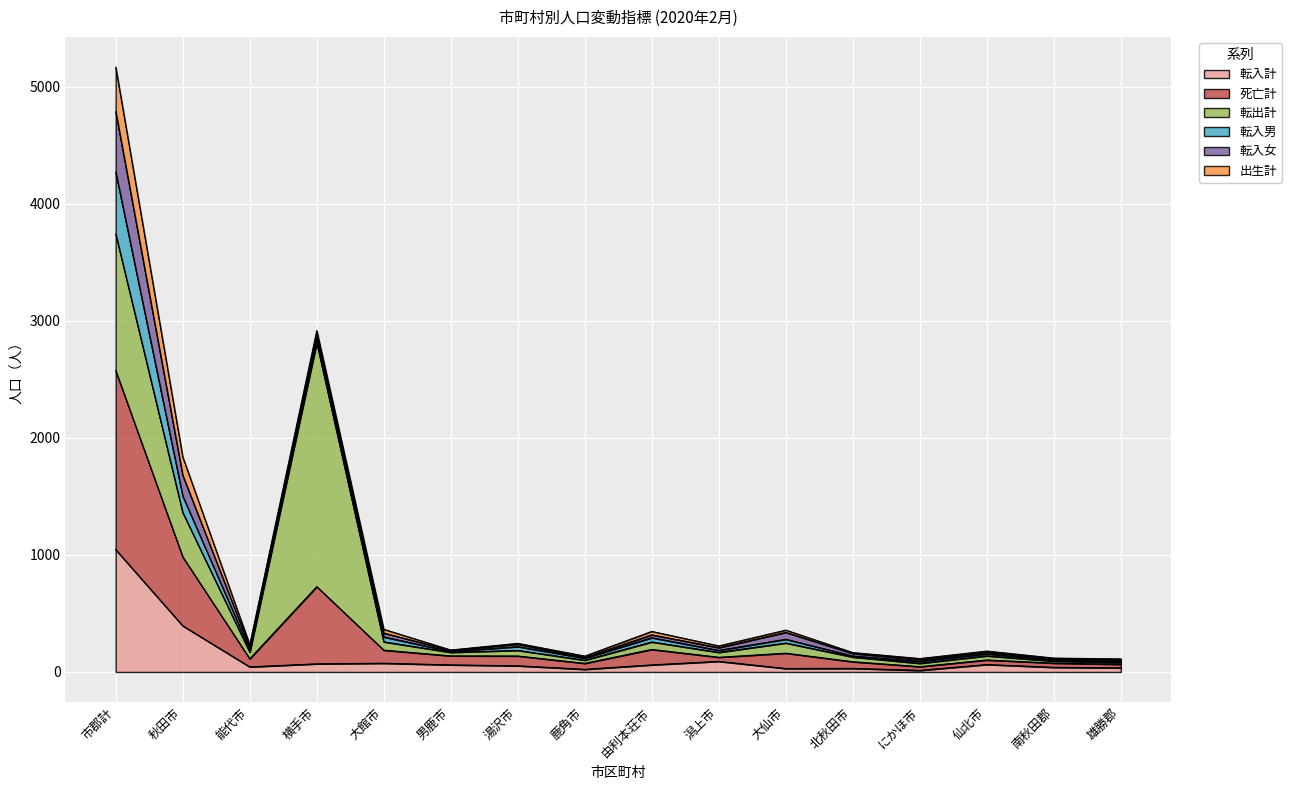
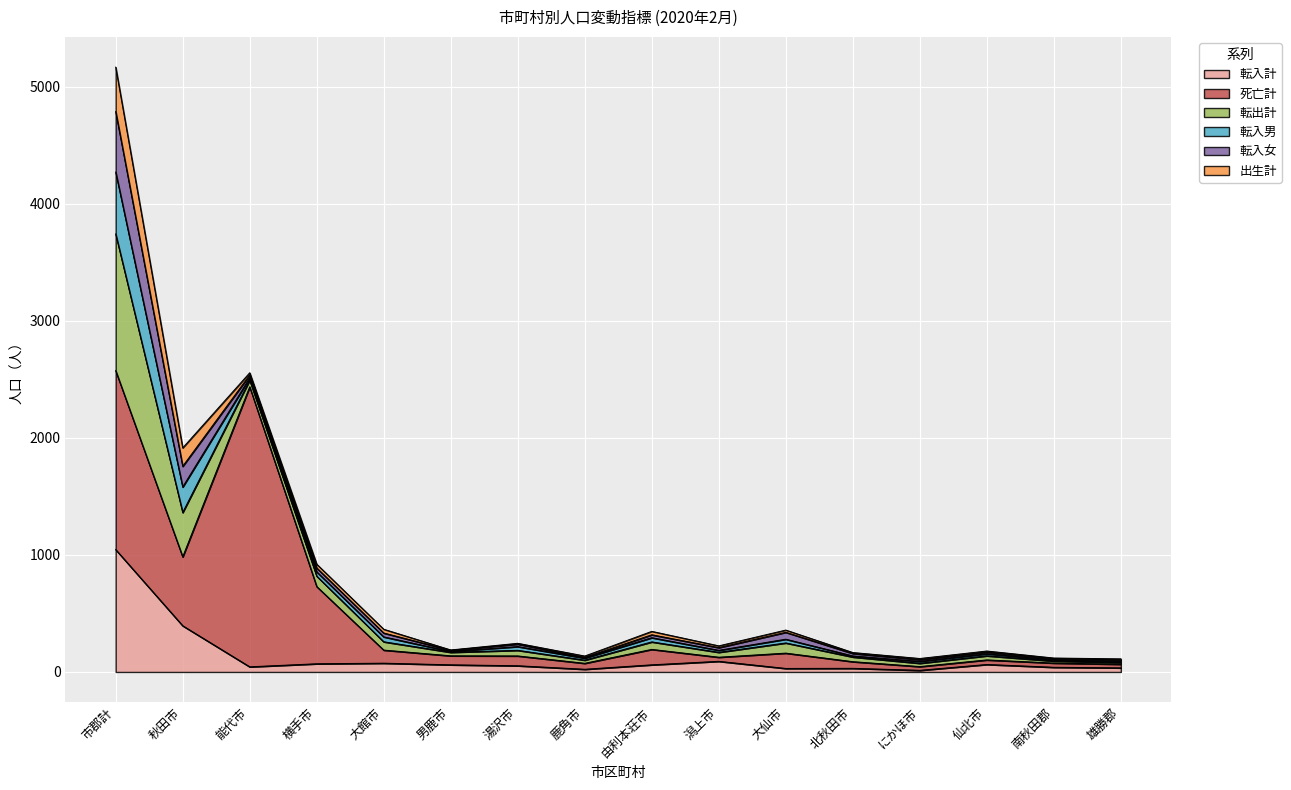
転入男, 秋田市: 140 -> 220
死亡計, 能代市: 70 -> 2390
転出計, 横手市: 2090 -> 90
